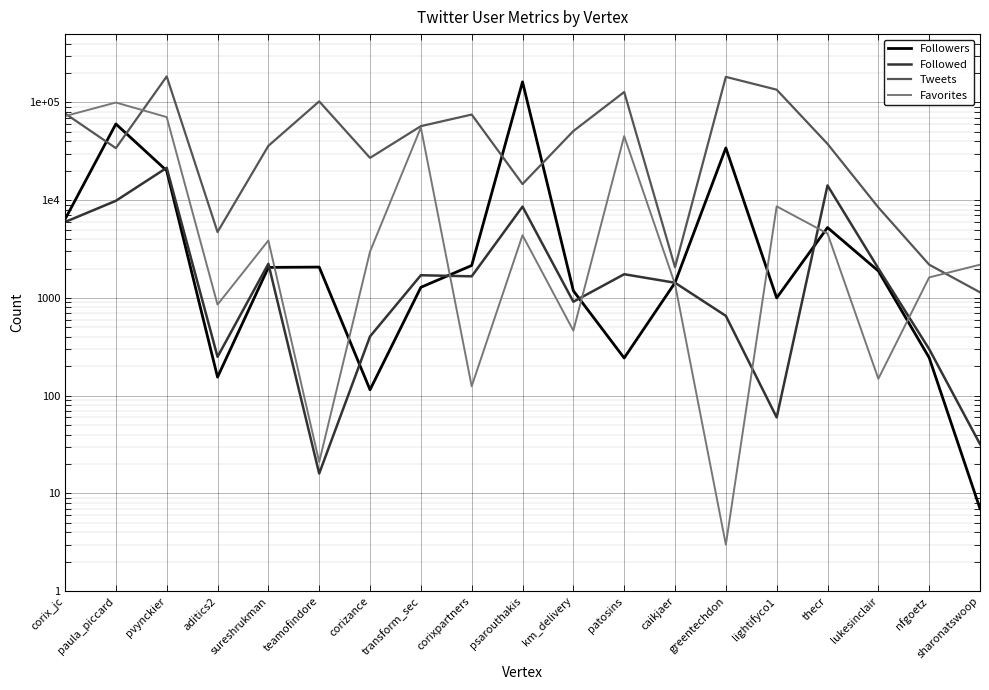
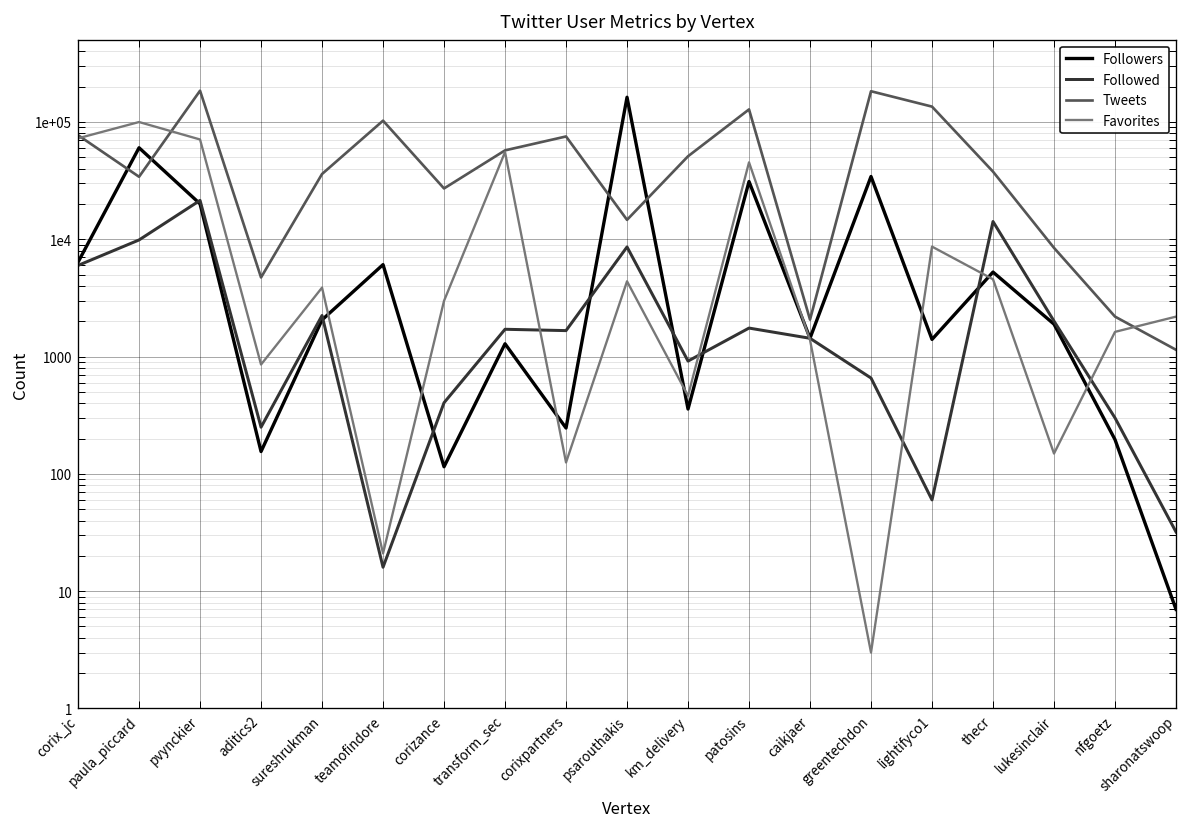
Followers, teamofindore: 2100 -> 6000
Followers, corixpartners: 2100 -> 250
Followers, km_delivery: 1200 -> 360
Followers, patosins: 240 -> 31000
Followers, lightifyco1: 1000 -> 1400
Followers, nfgoetz: 250 -> 200
